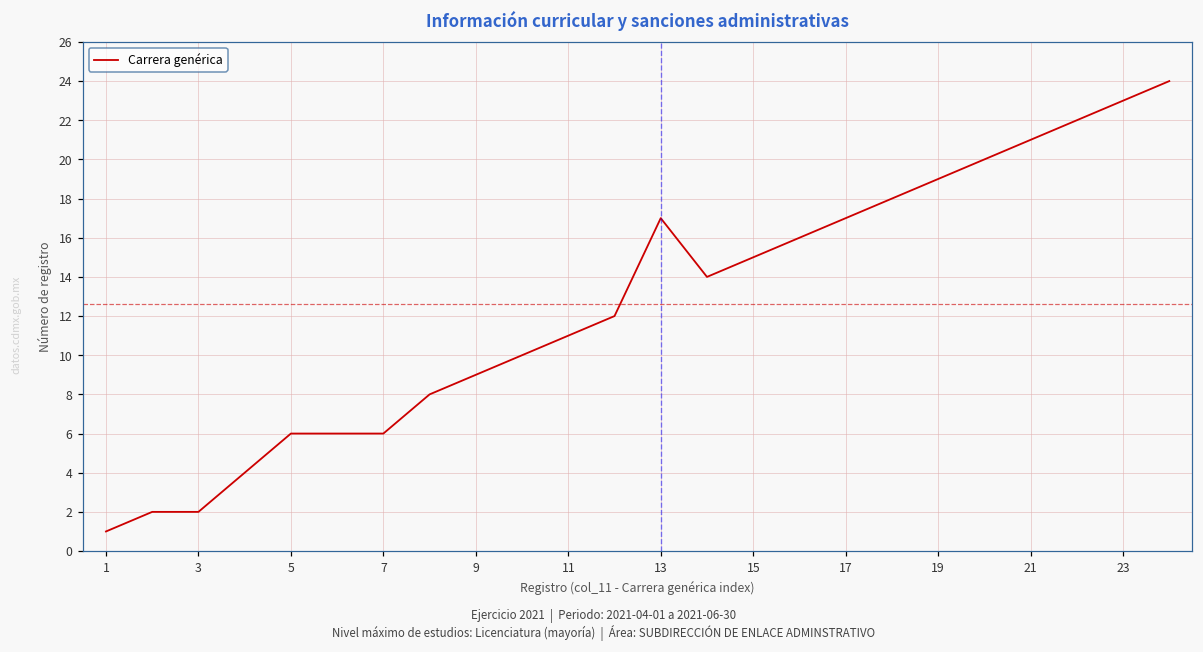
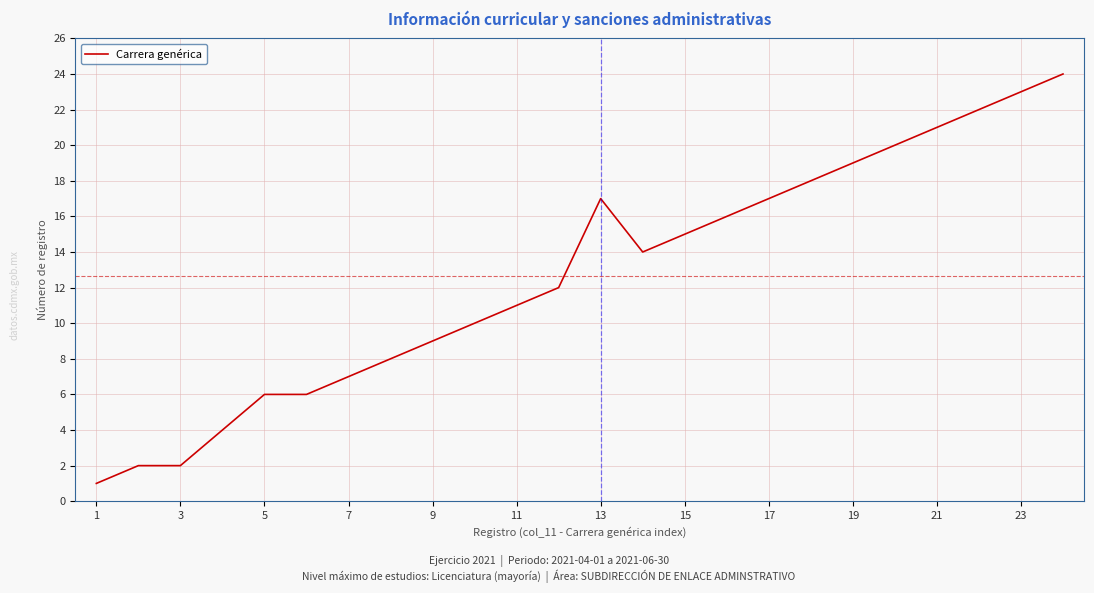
7: 6 -> 7
